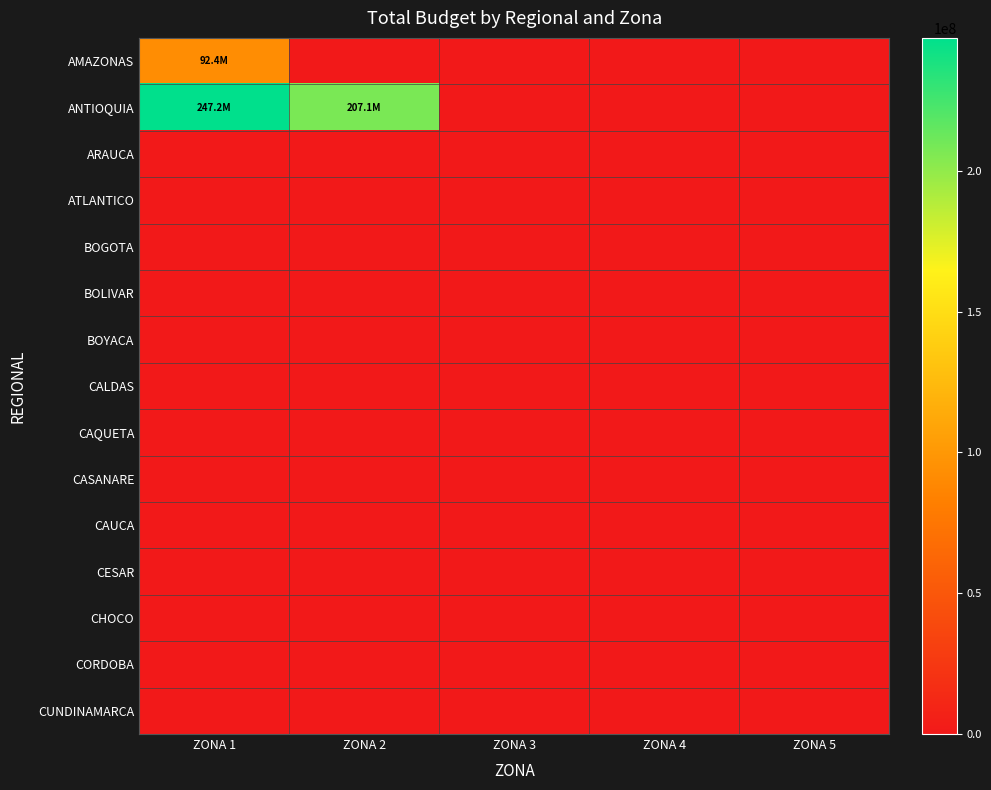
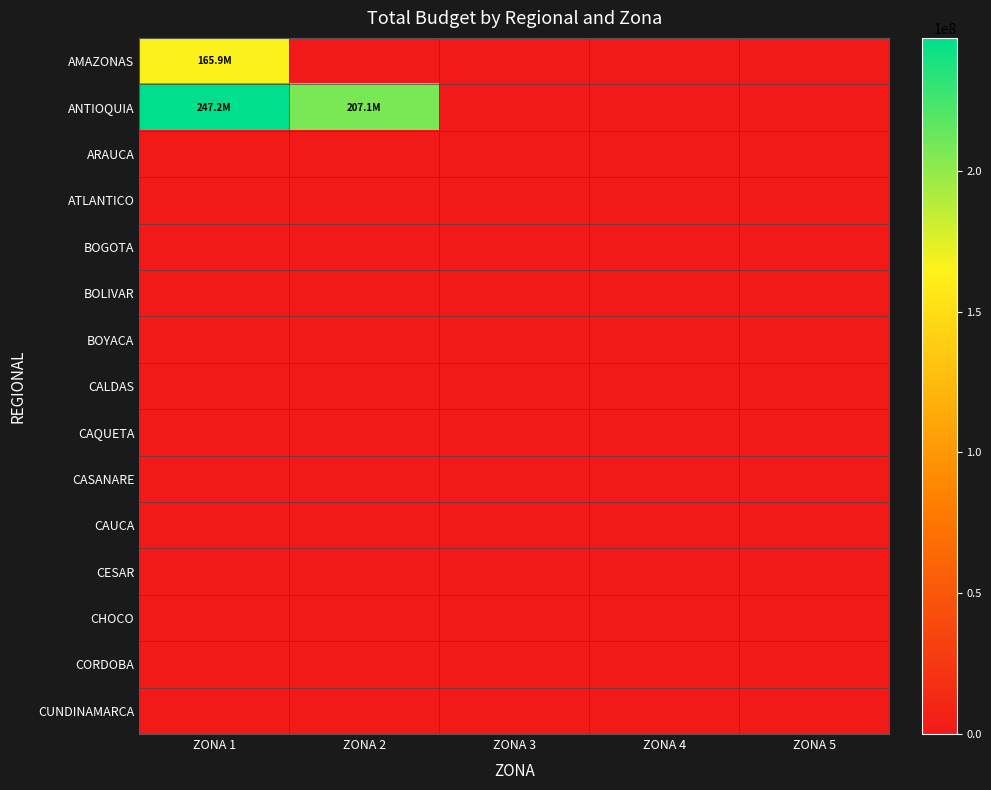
AMAZONAS, ZONA 1: 92.4M -> 165.9M
